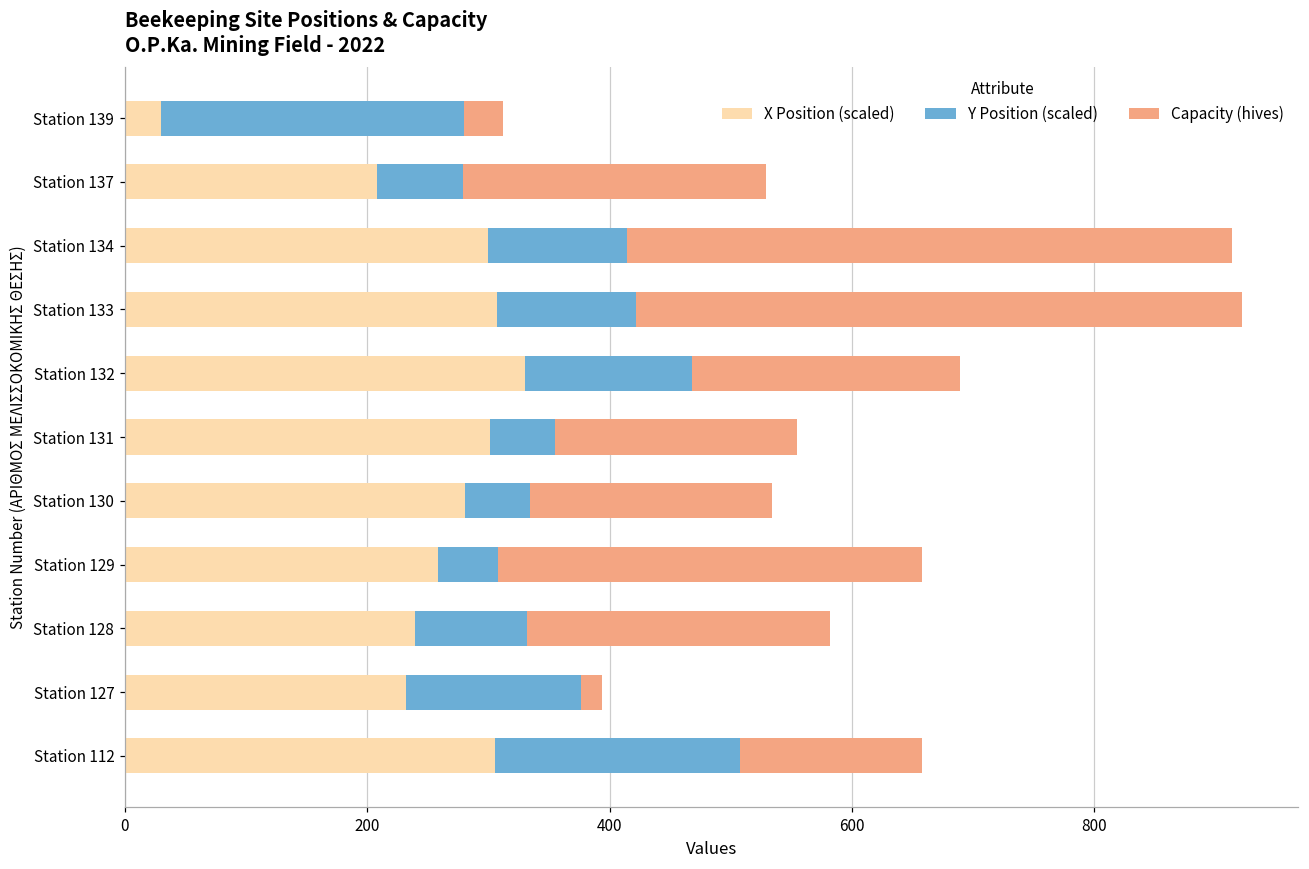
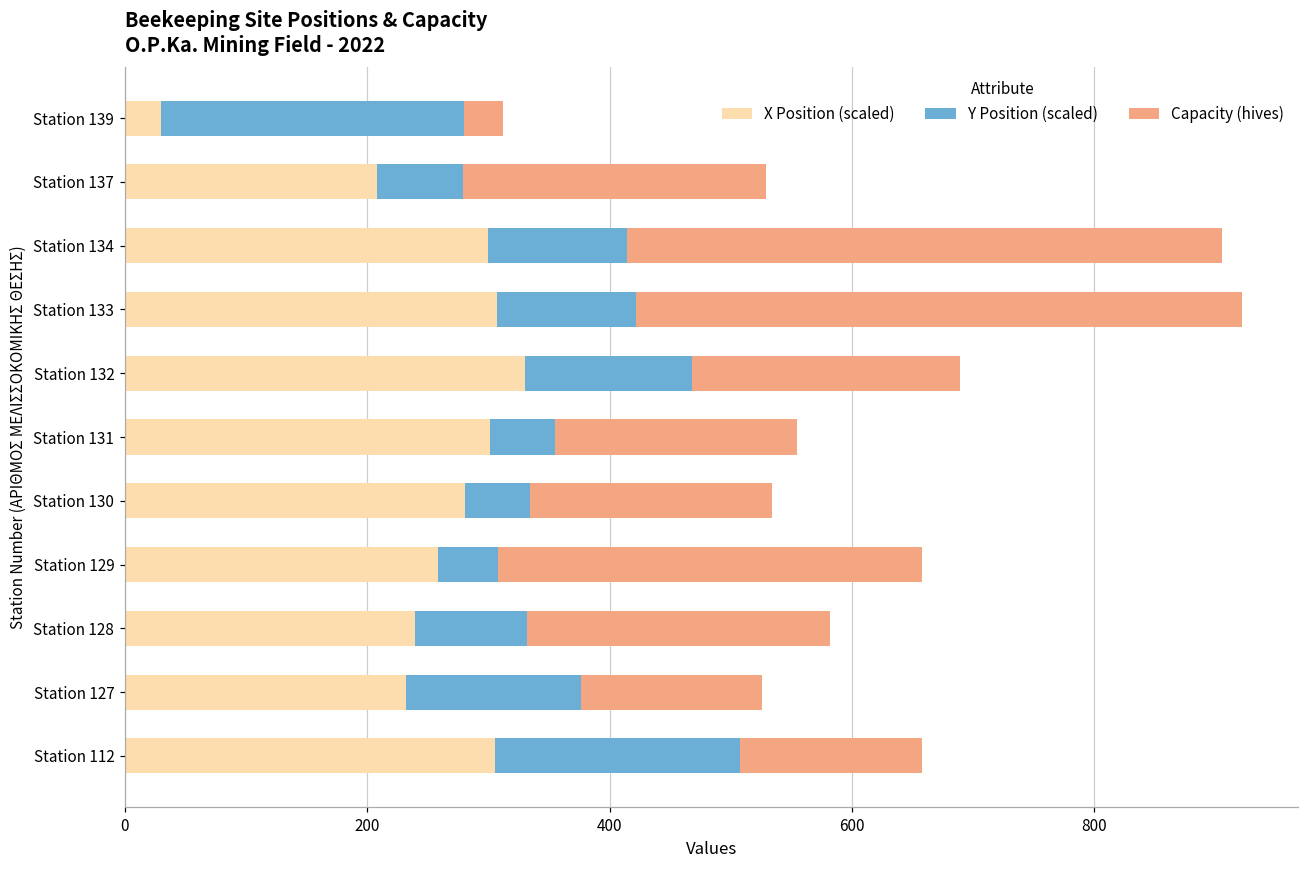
Capacity (hives), Station 134: 500 -> 491
Capacity (hives), Station 127: 18 -> 150
